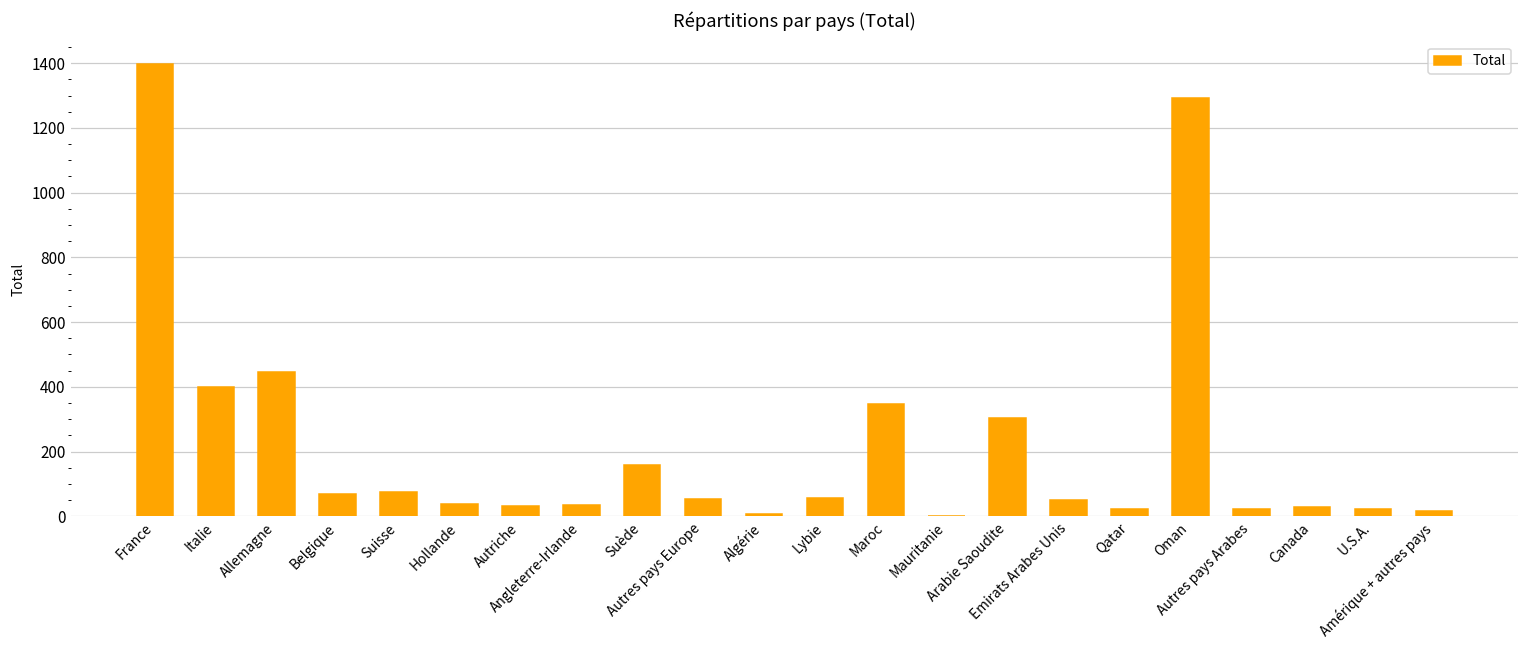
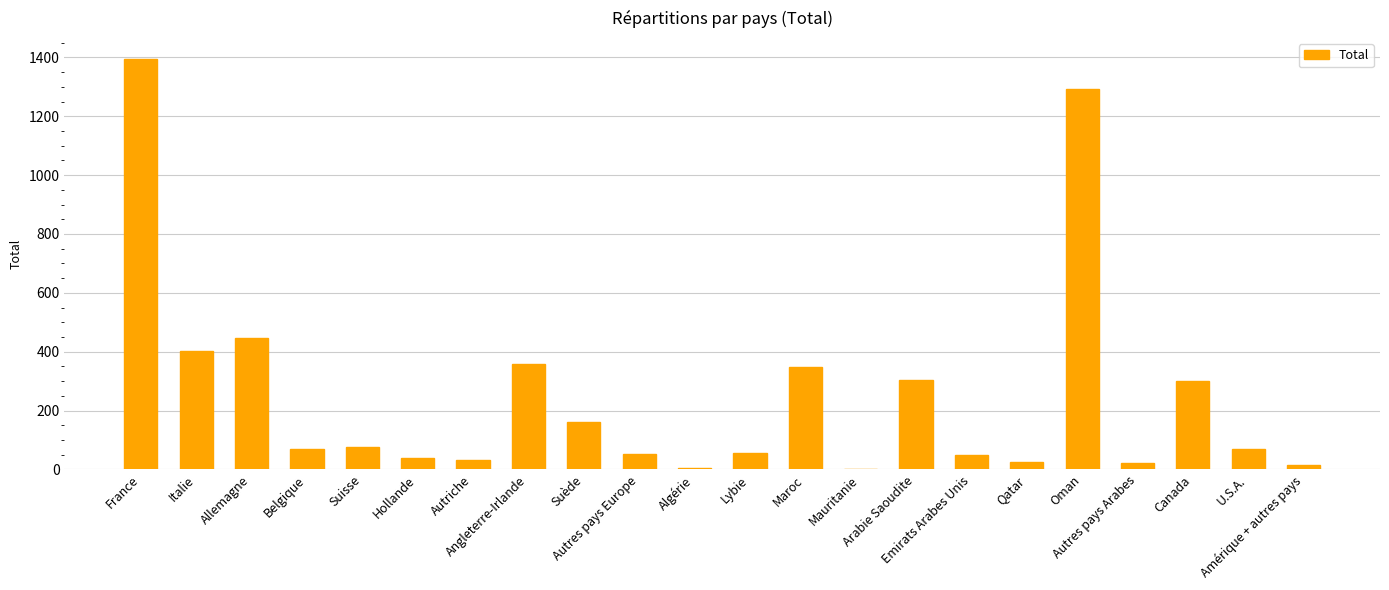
Angleterre-Irlande: 40 -> 360
Canada: 30 -> 300
U.S.A.: 20 -> 70
